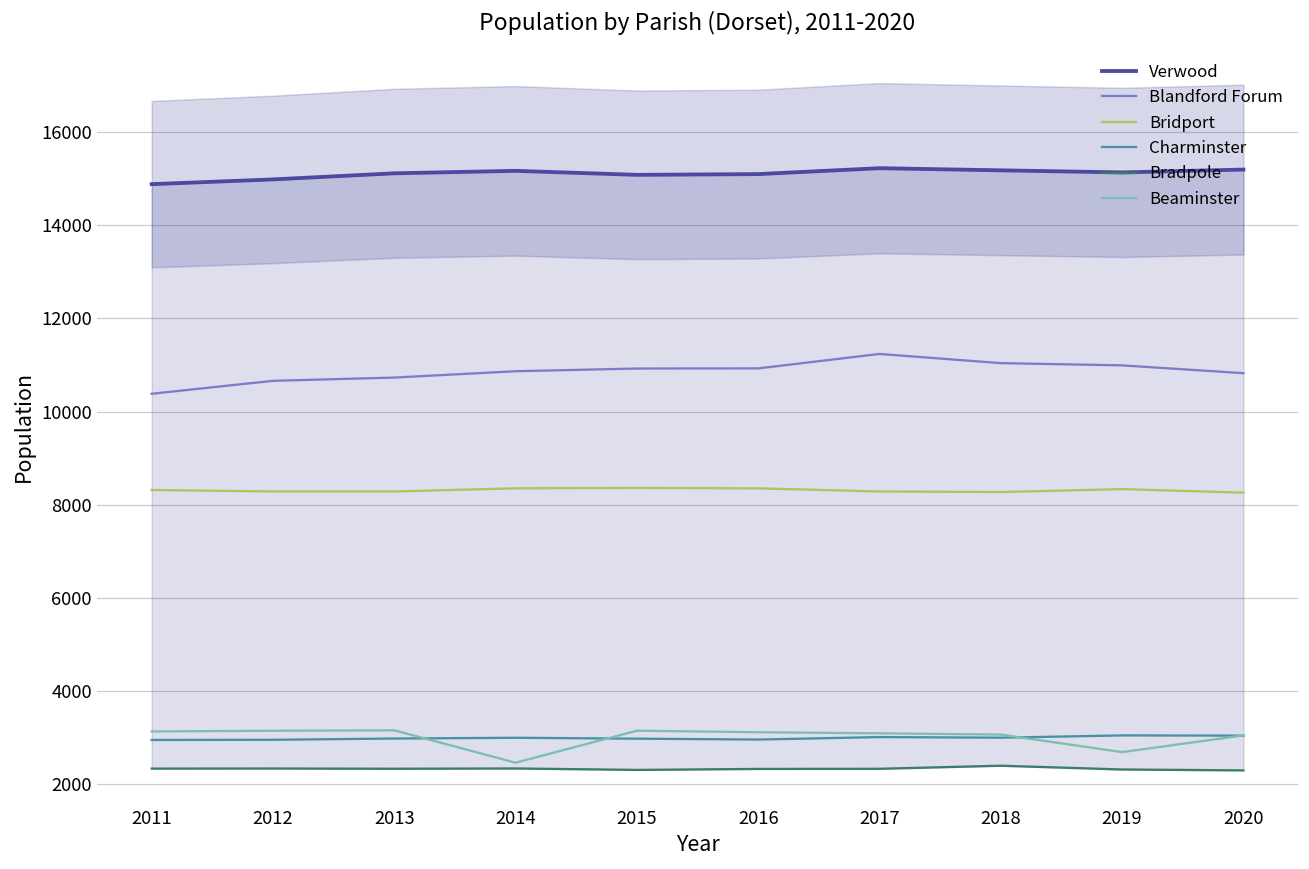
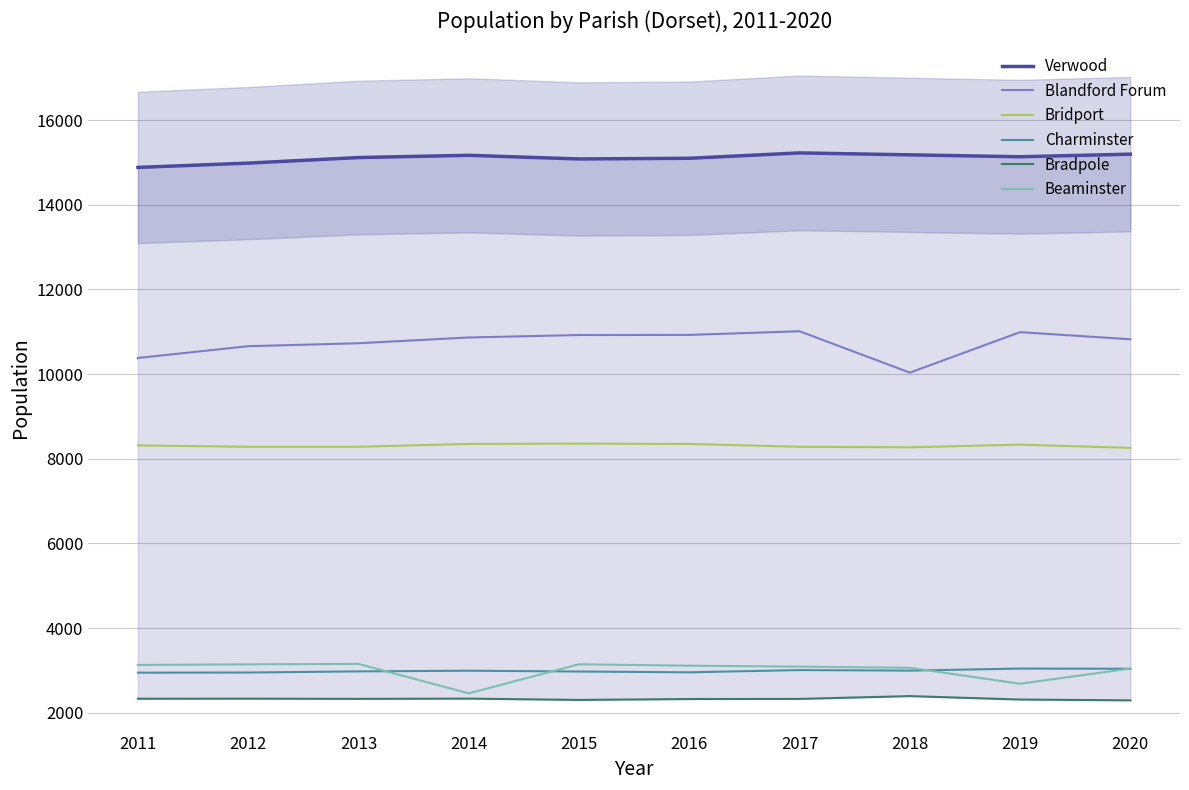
Blandford Forum, 2017: 11200 -> 11000
Blandford Forum, 2018: 11000 -> 10000
